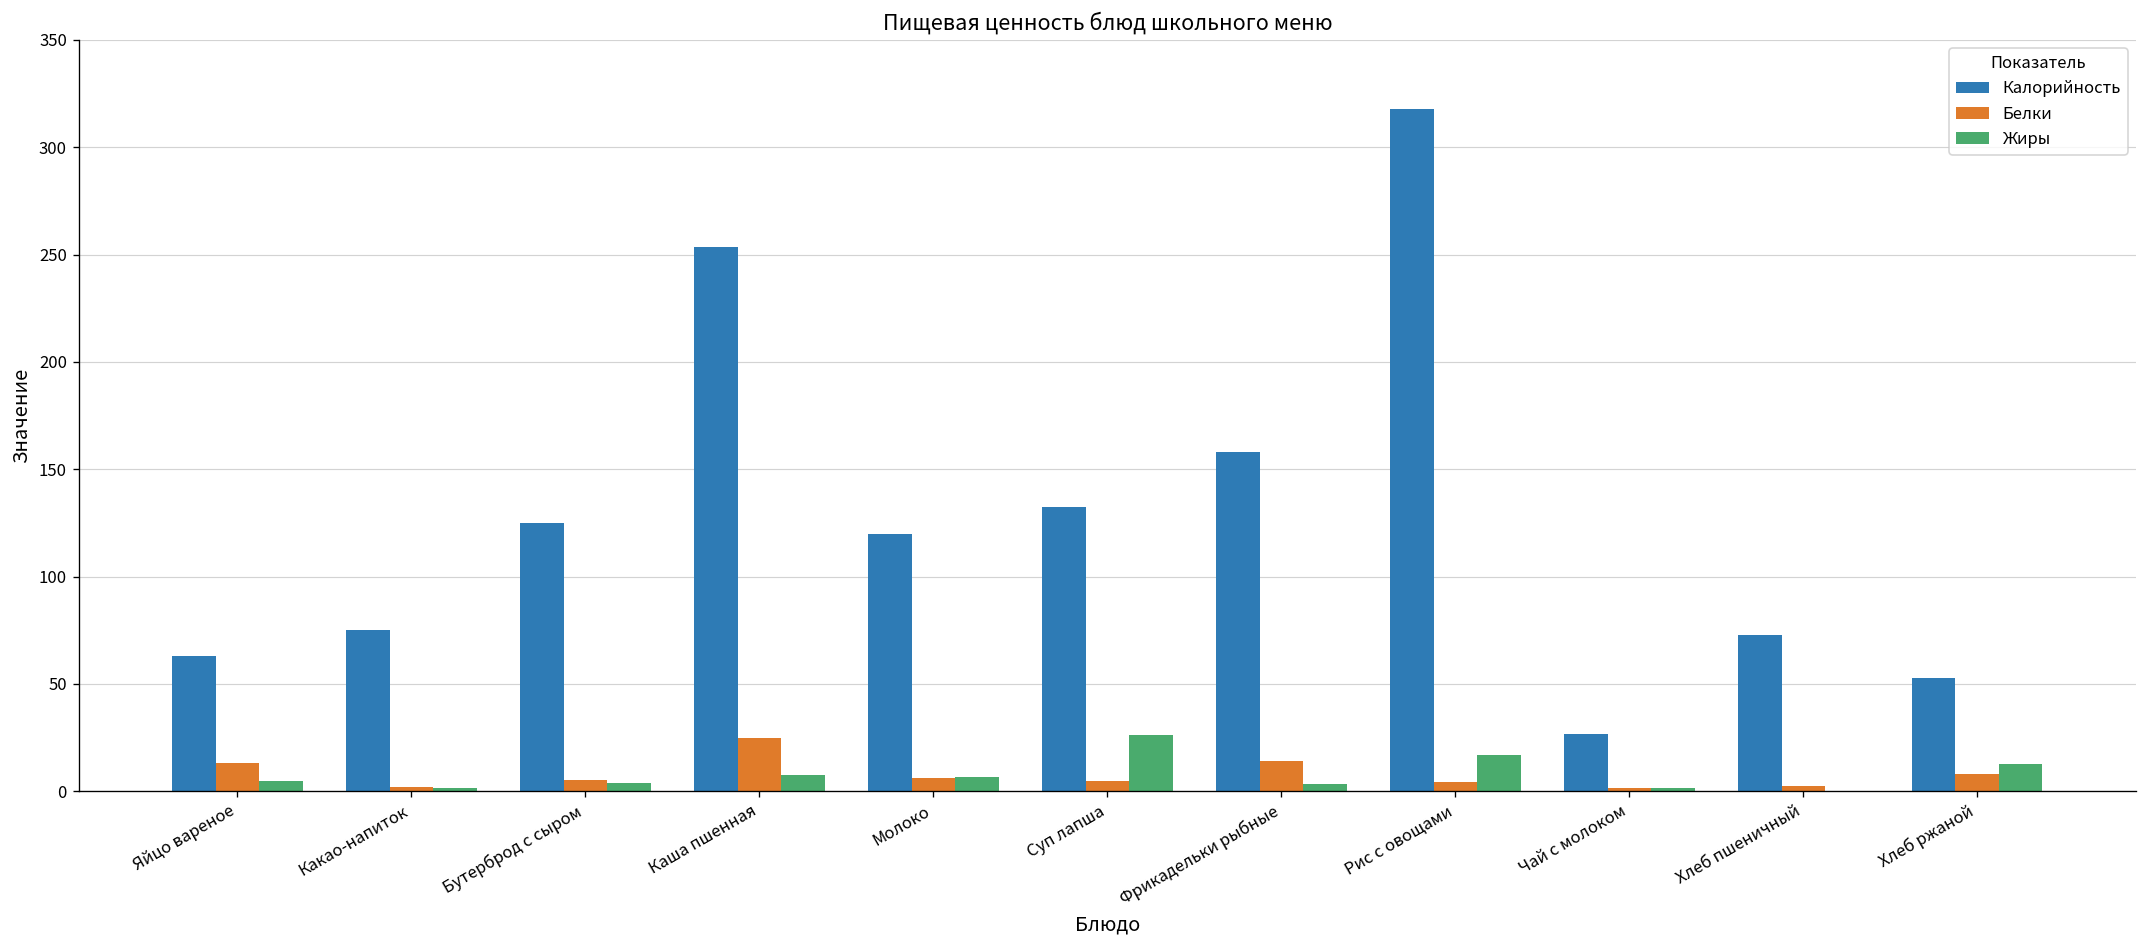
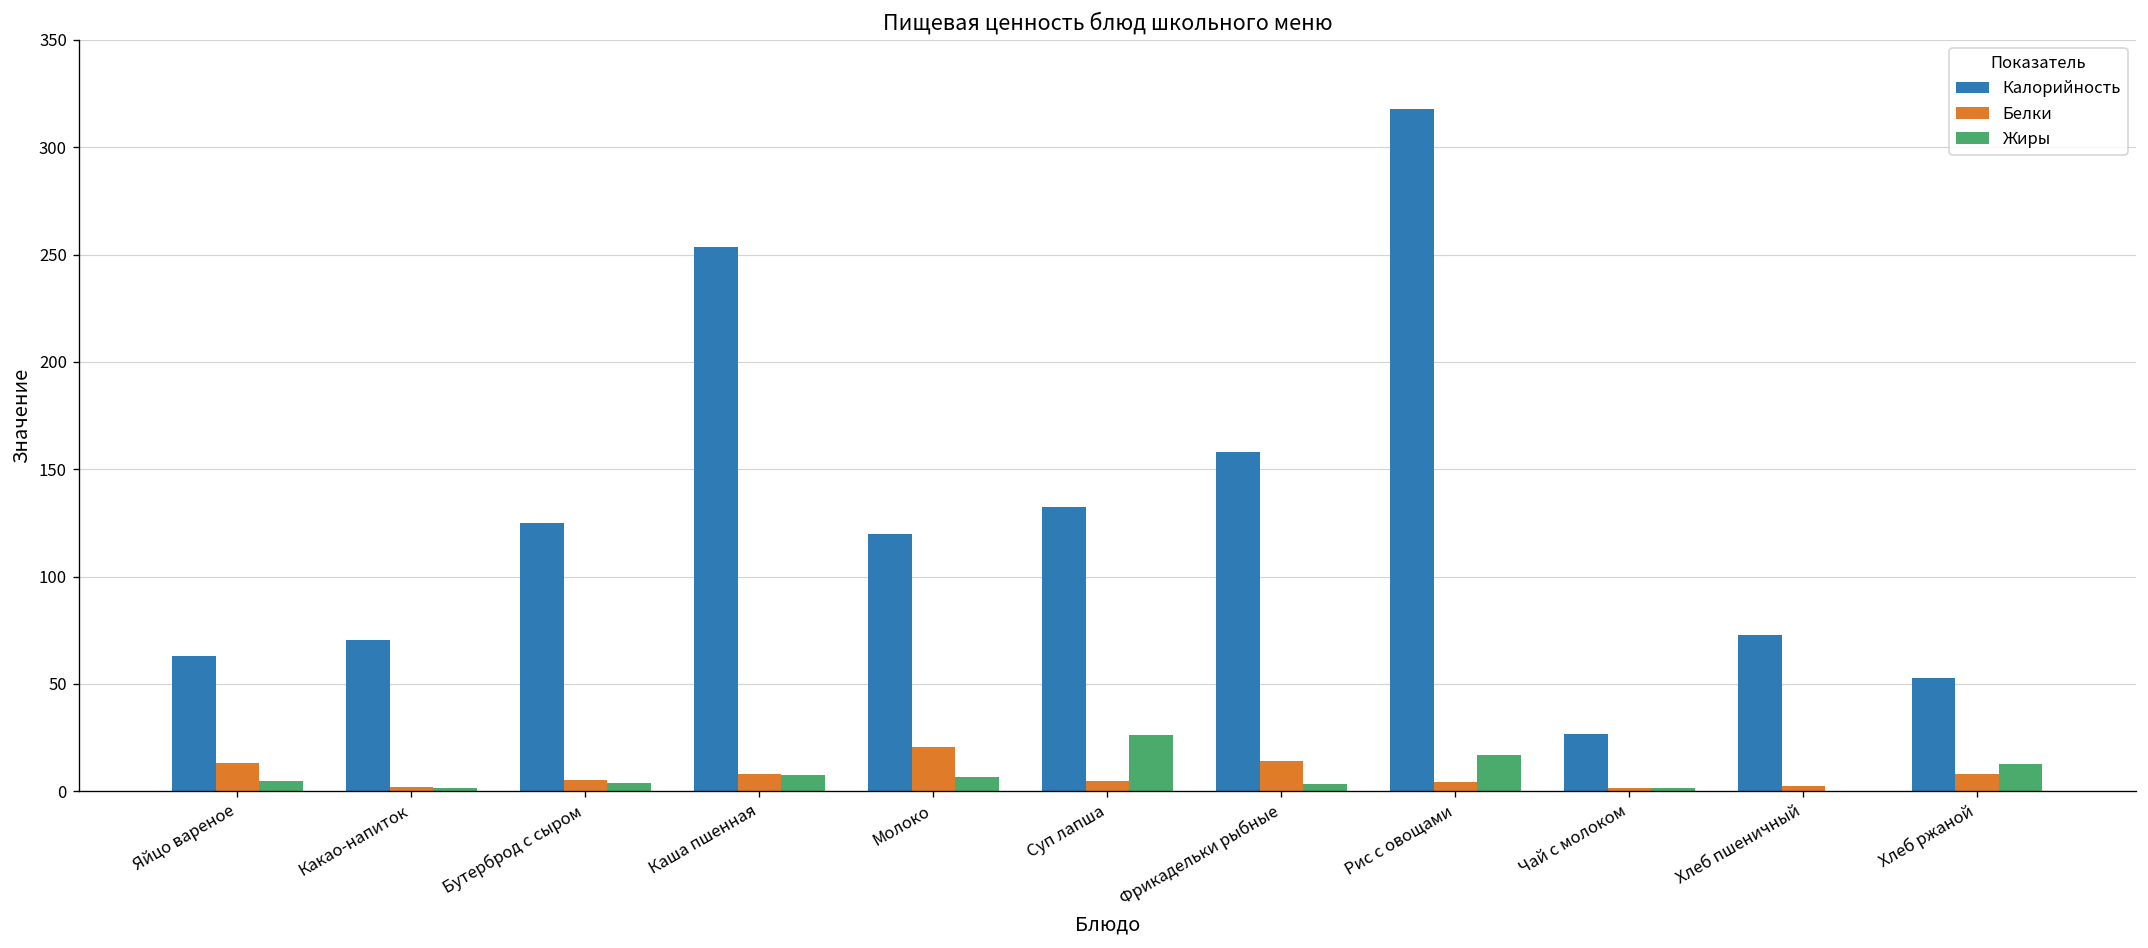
Калорийность, Какао-напиток: 75 -> 71
Белки, Каша пшенная: 25 -> 8
Белки, Молоко: 6 -> 21
